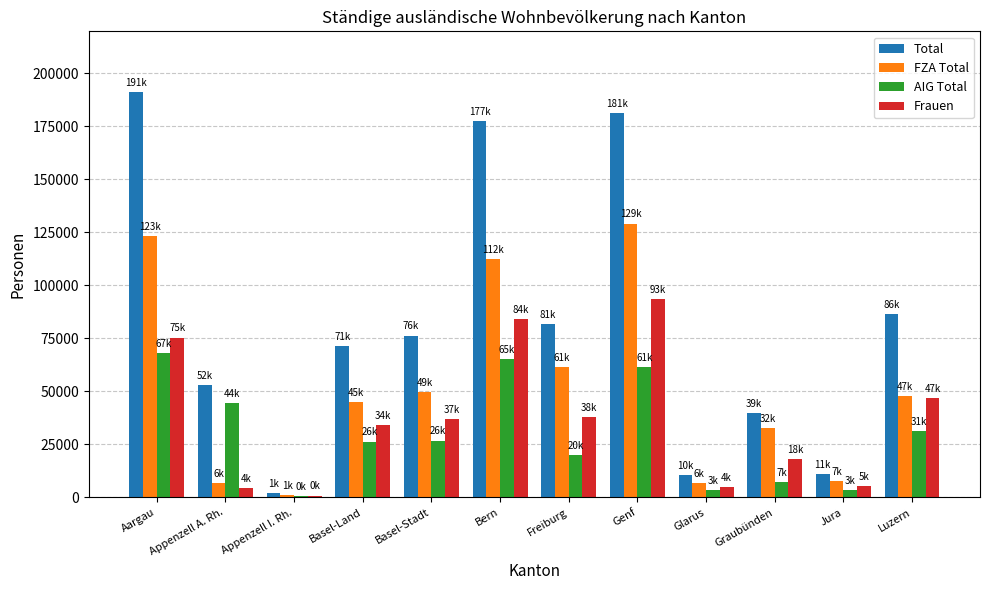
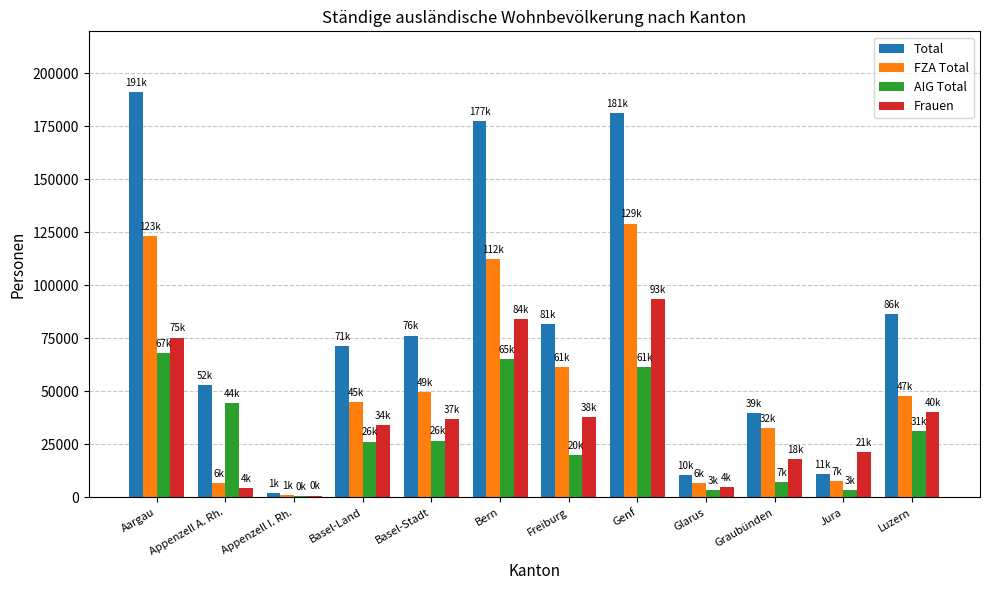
Frauen, Jura: 5k -> 21k
Frauen, Luzern: 47k -> 40k
